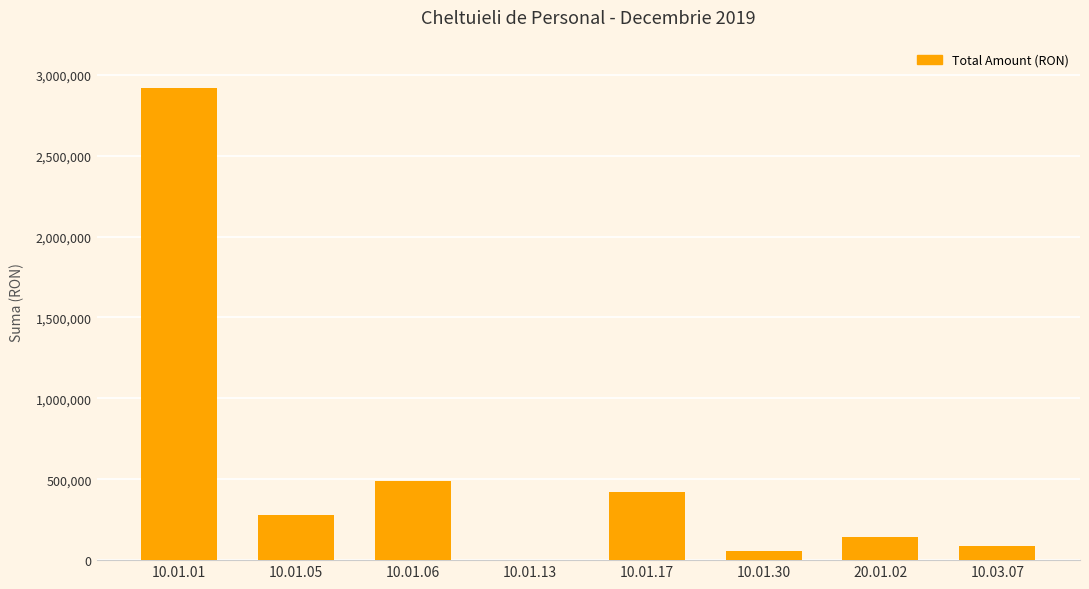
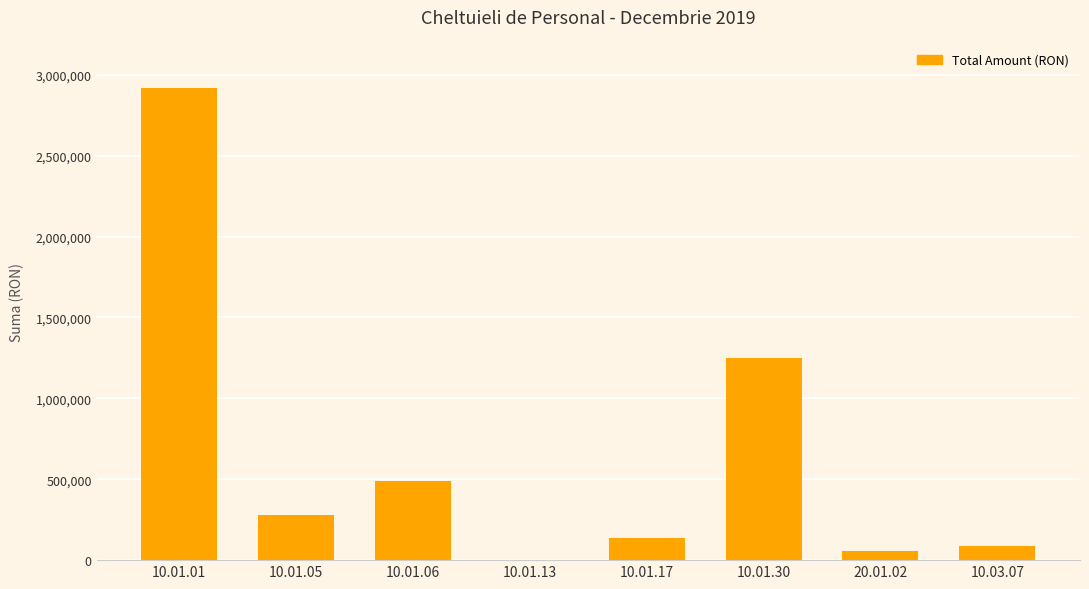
10.01.17: 420,000 -> 130,000
10.01.30: 60,000 -> 1,250,000
20.01.02: 150,000 -> 60,000
